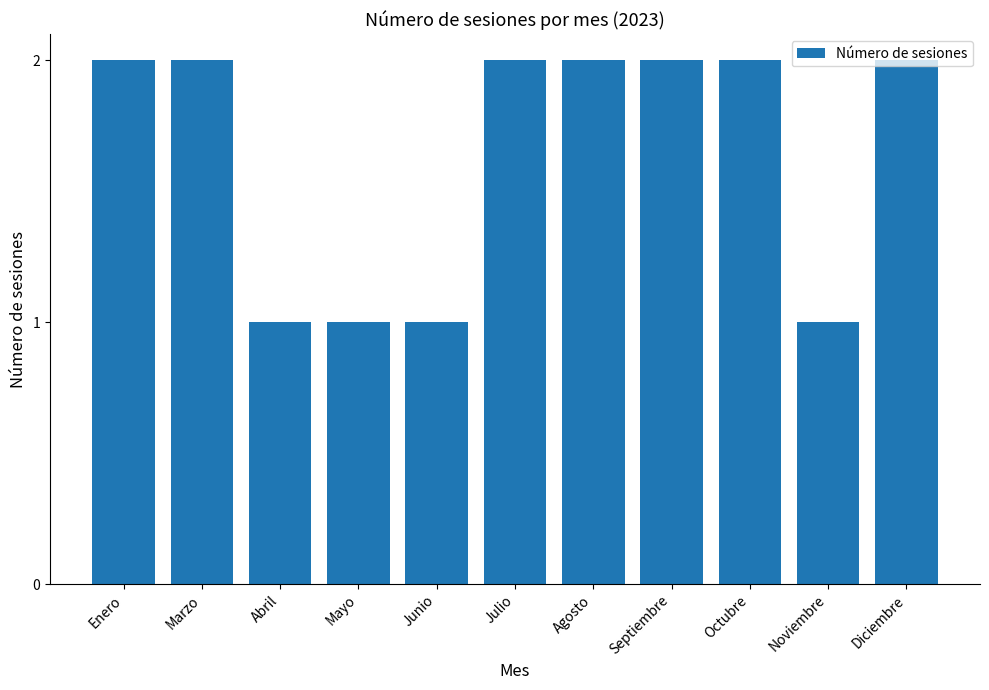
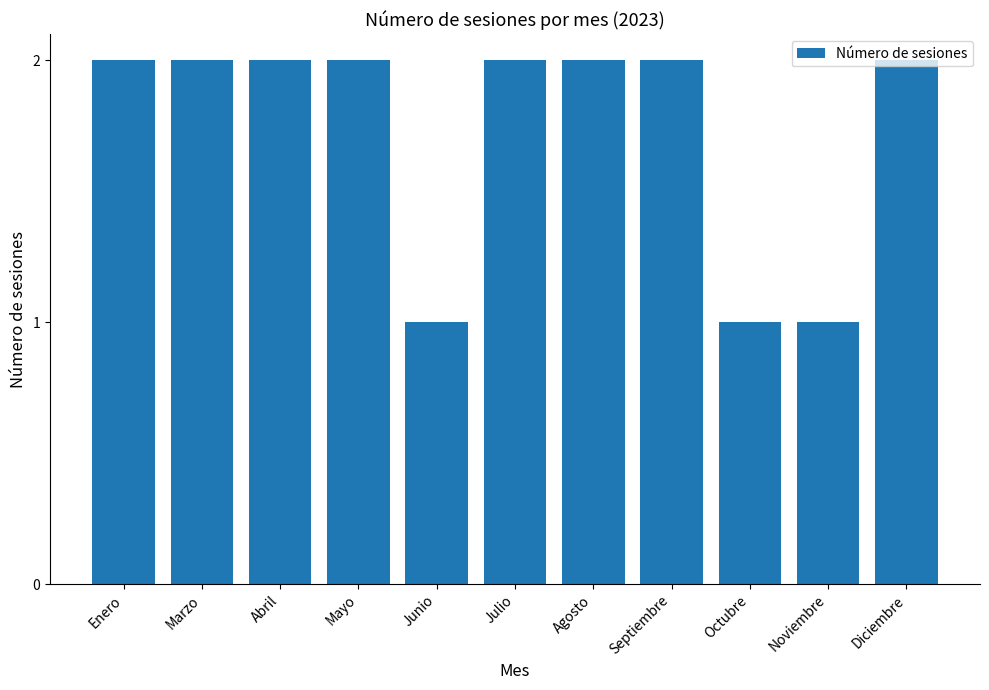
Abril: 1 -> 2
Mayo: 1 -> 2
Octubre: 2 -> 1
